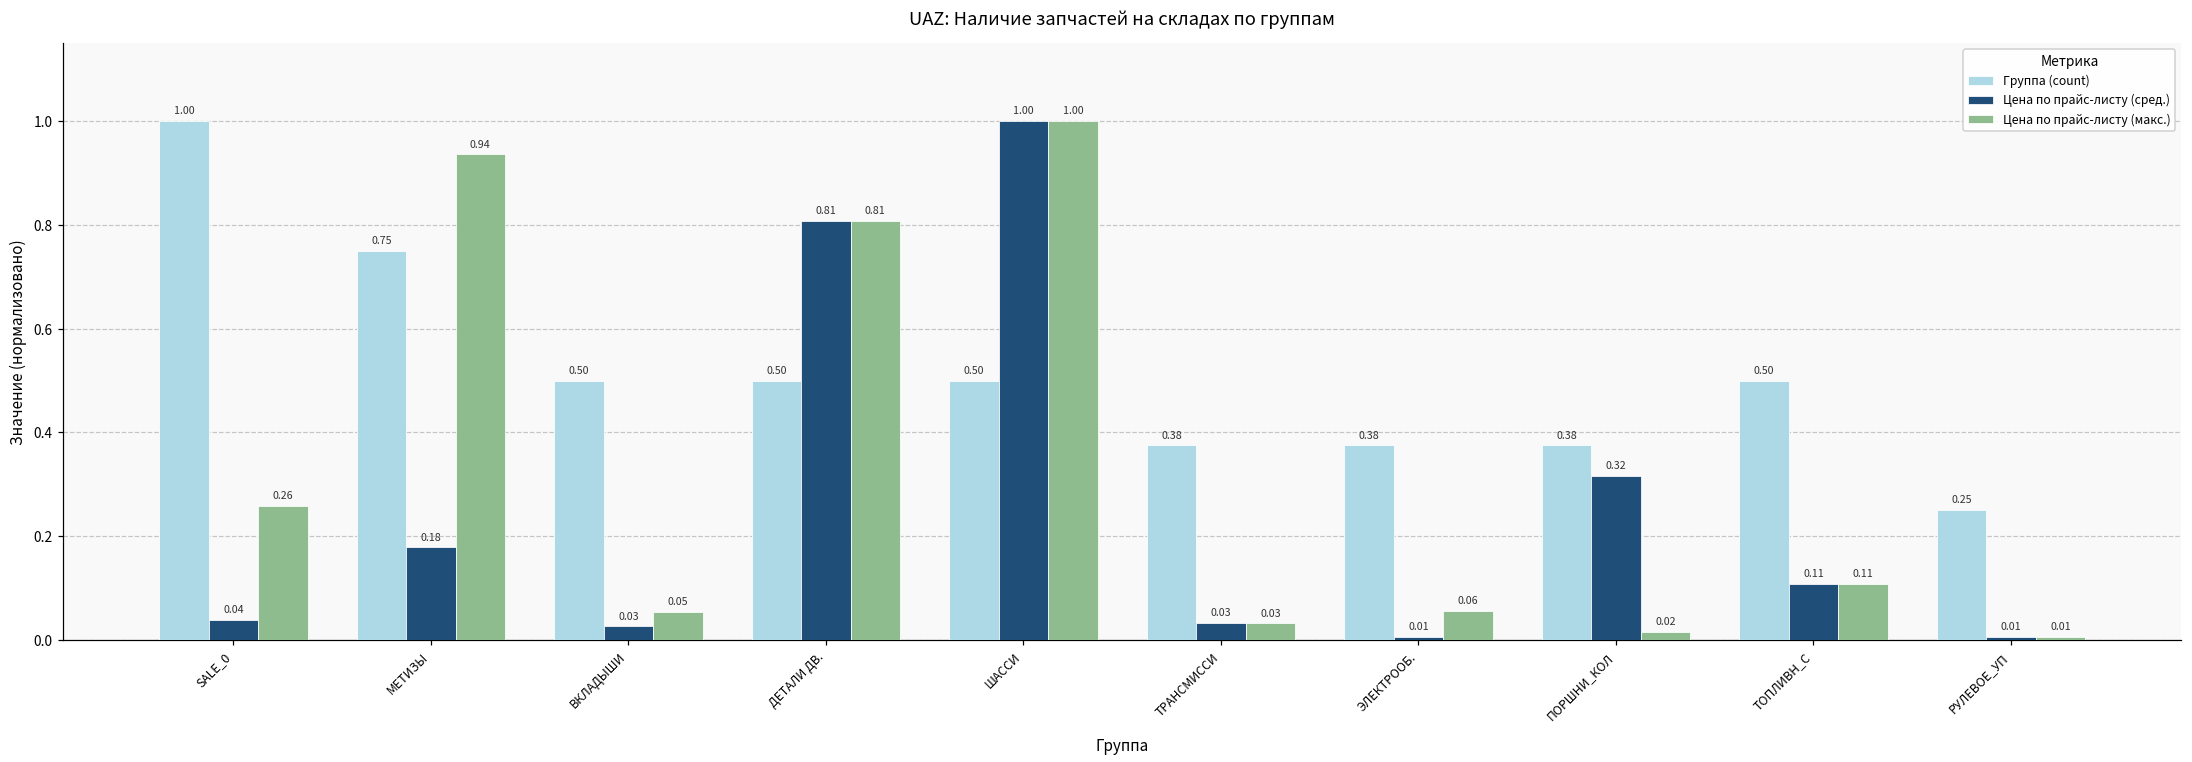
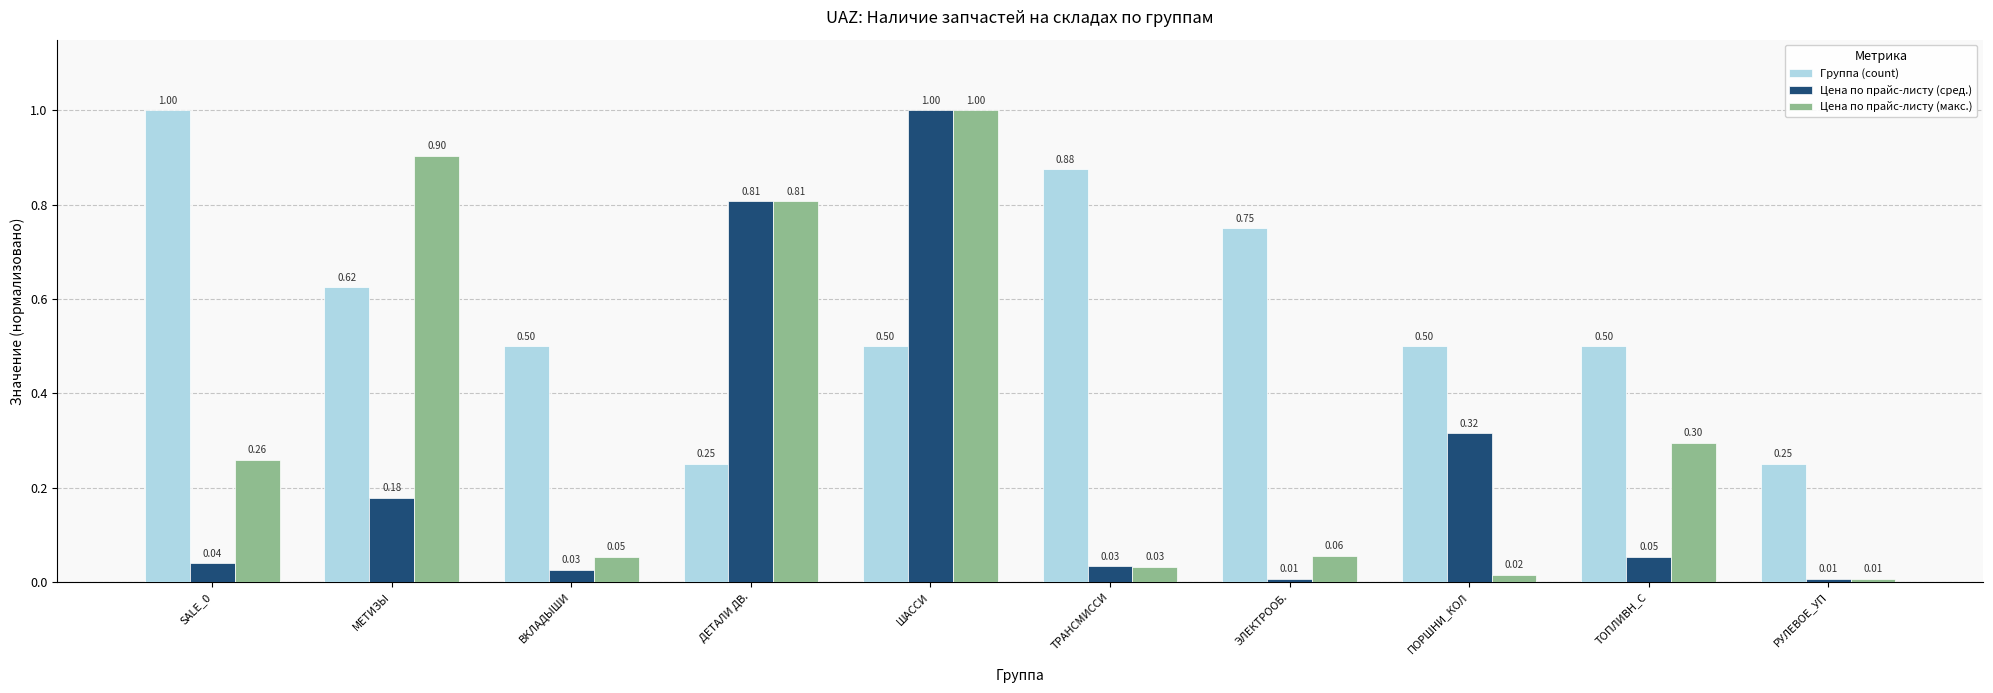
Группа (count), МЕТИЗЫ: 0.75 -> 0.62
Цена по прайс-листу (макс.), МЕТИЗЫ: 0.94 -> 0.90
Группа (count), ДЕТАЛИ ДВ.: 0.50 -> 0.25
Группа (count), ТРАНСМИССИ: 0.38 -> 0.88
Группа (count), ЭЛЕКТРООБ.: 0.38 -> 0.75
Группа (count), ПОРШНИ_КОЛ: 0.38 -> 0.50
Цена по прайс-листу (сред.), ТОПЛИВН_С: 0.11 -> 0.05
Цена по прайс-листу (макс.), ТОПЛИВН_С: 0.11 -> 0.30
